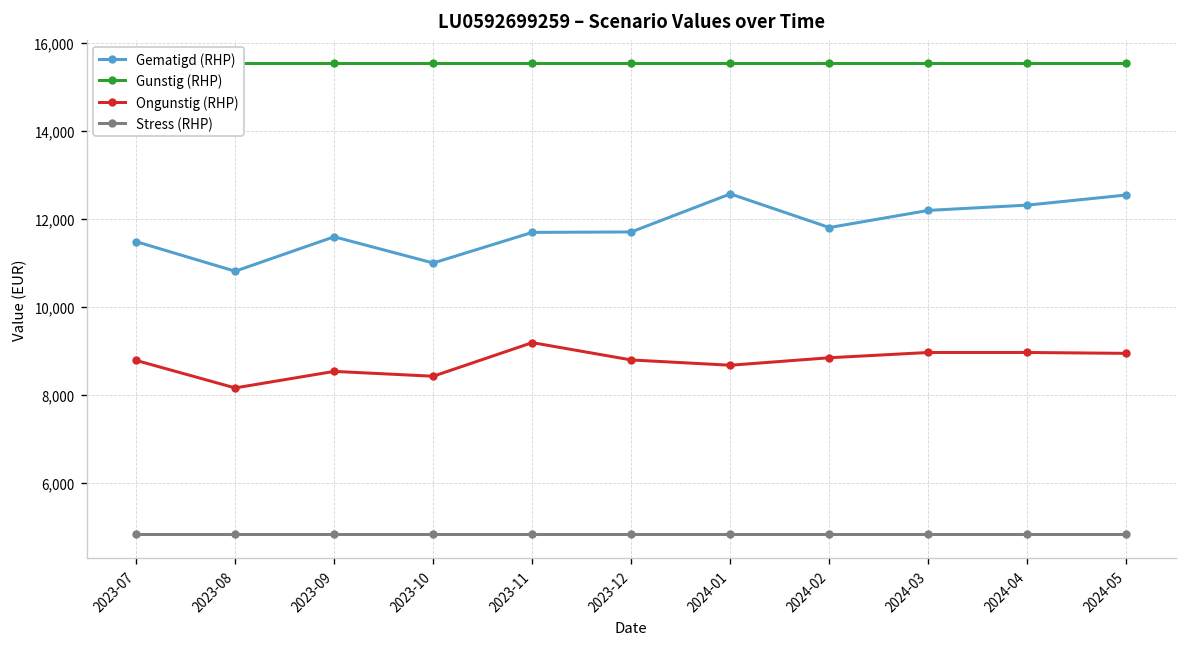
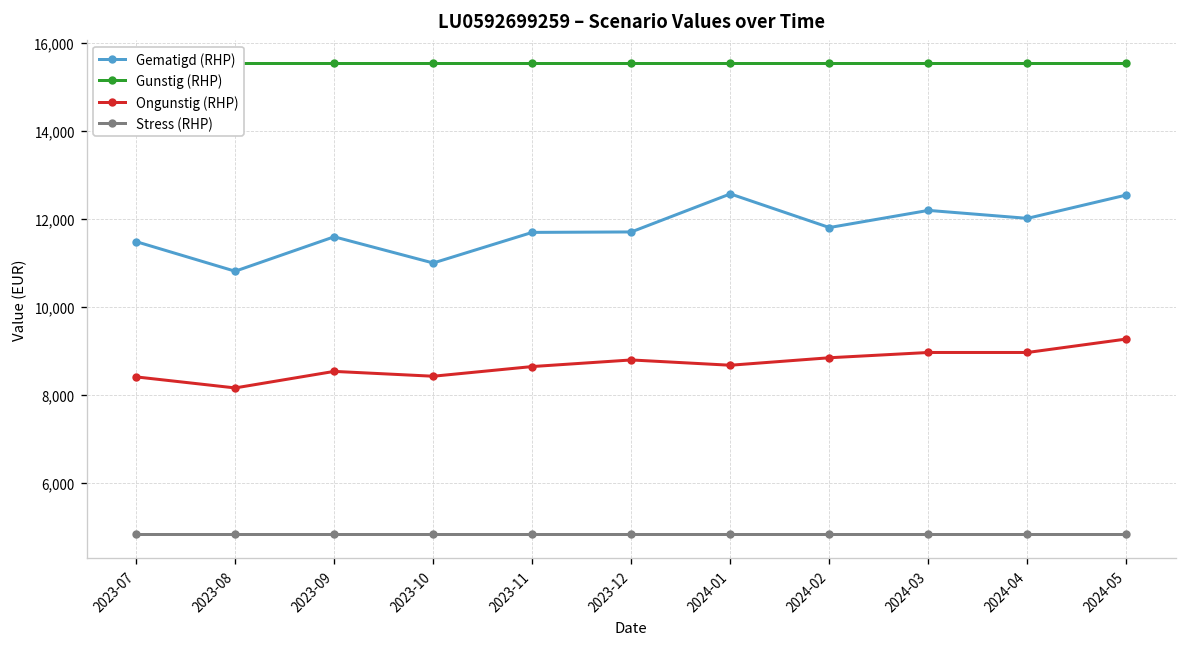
Ongunstig (RHP), 2023-07: 8,800 -> 8,400
Ongunstig (RHP), 2023-11: 9,200 -> 8,700
Gematigd (RHP), 2024-04: 12,300 -> 12,000
Ongunstig (RHP), 2024-05: 9,000 -> 9,300
